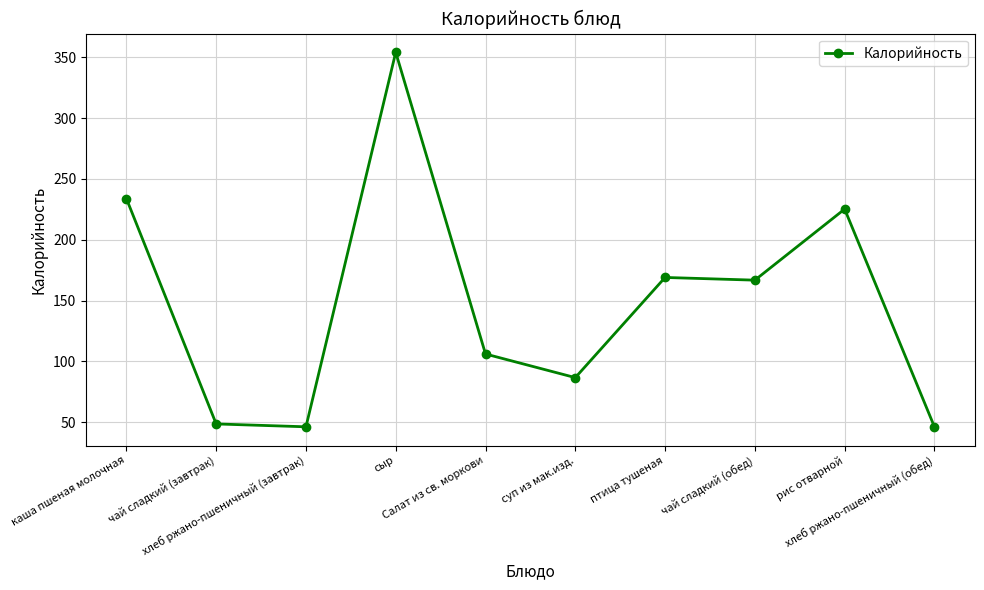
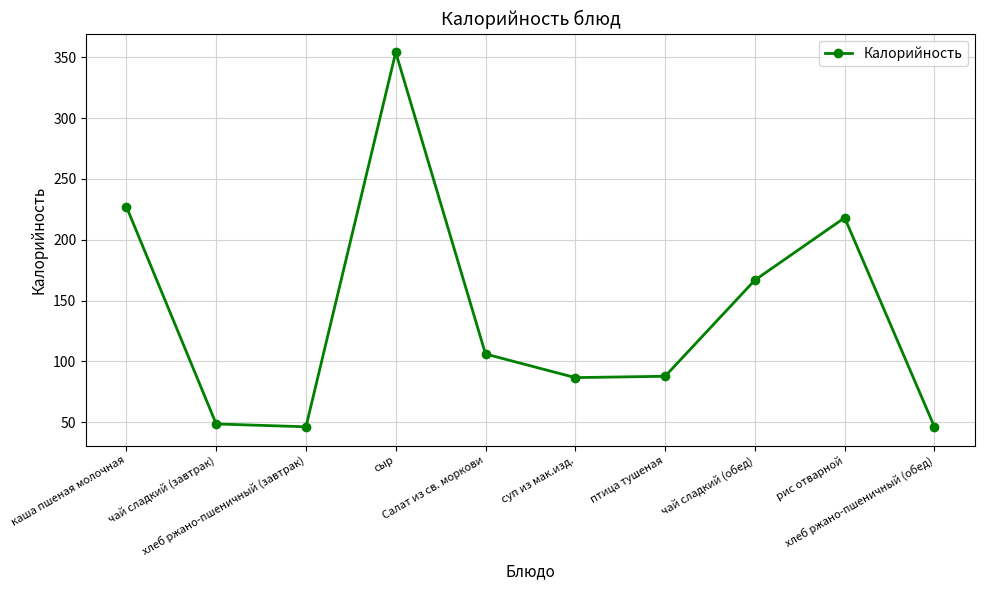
каша пшеная молочная: 234 -> 227
птица тушеная: 169 -> 88
рис отварной: 225 -> 218
